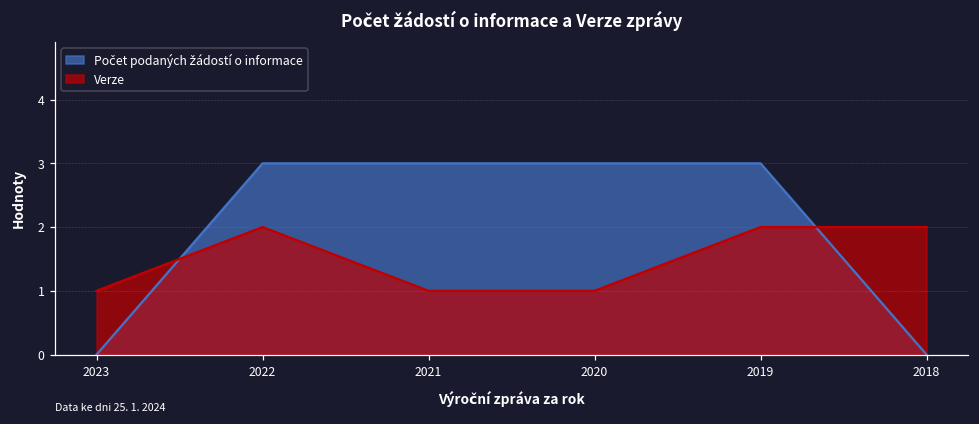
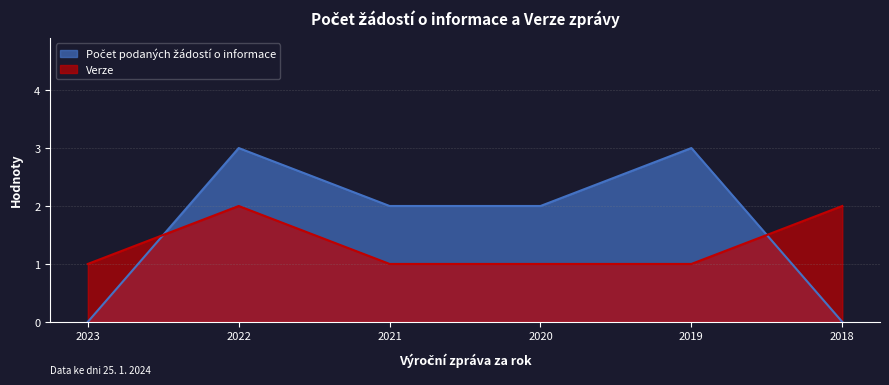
Počet podaných žádostí o informace, 2021: 3 -> 2
Počet podaných žádostí o informace, 2020: 3 -> 2
Verze, 2019: 2 -> 1
